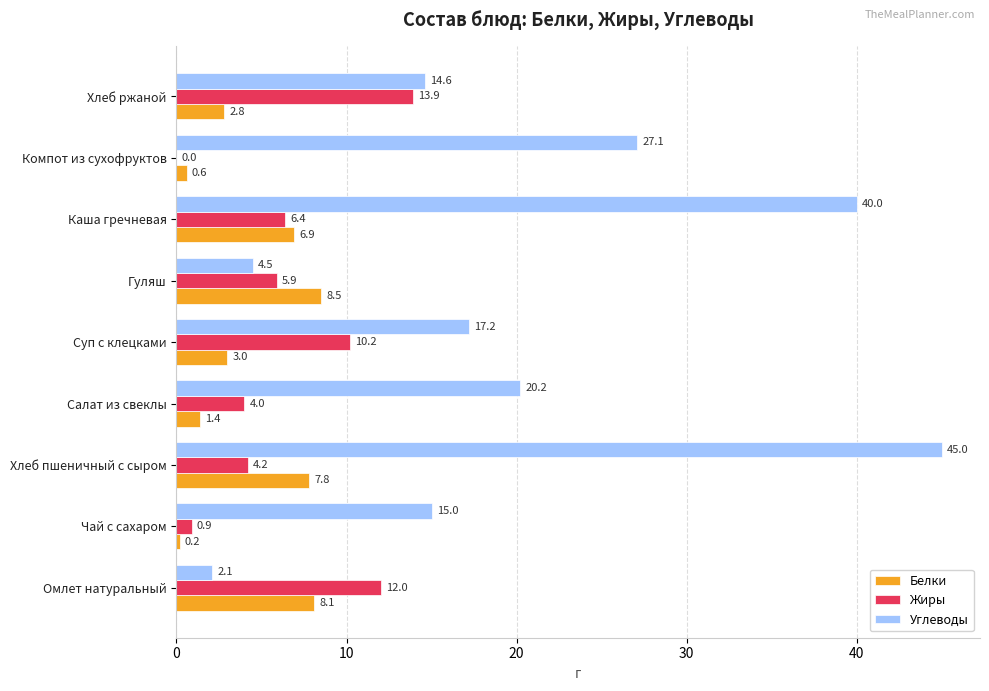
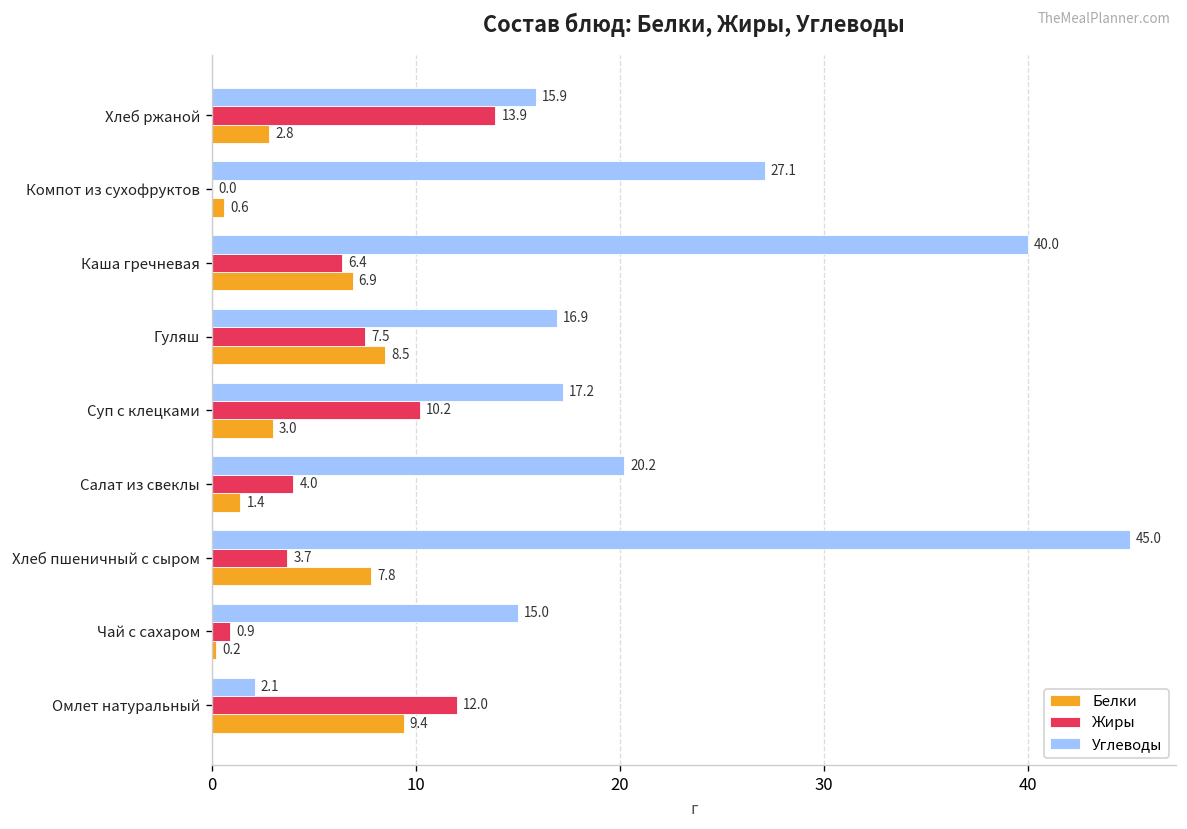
Углеводы, Хлеб ржаной: 14.6 -> 15.9
Углеводы, Гуляш: 4.5 -> 16.9
Жиры, Гуляш: 5.9 -> 7.5
Жиры, Хлеб пшеничный с сыром: 4.2 -> 3.7
Белки, Омлет натуральный: 8.1 -> 9.4
